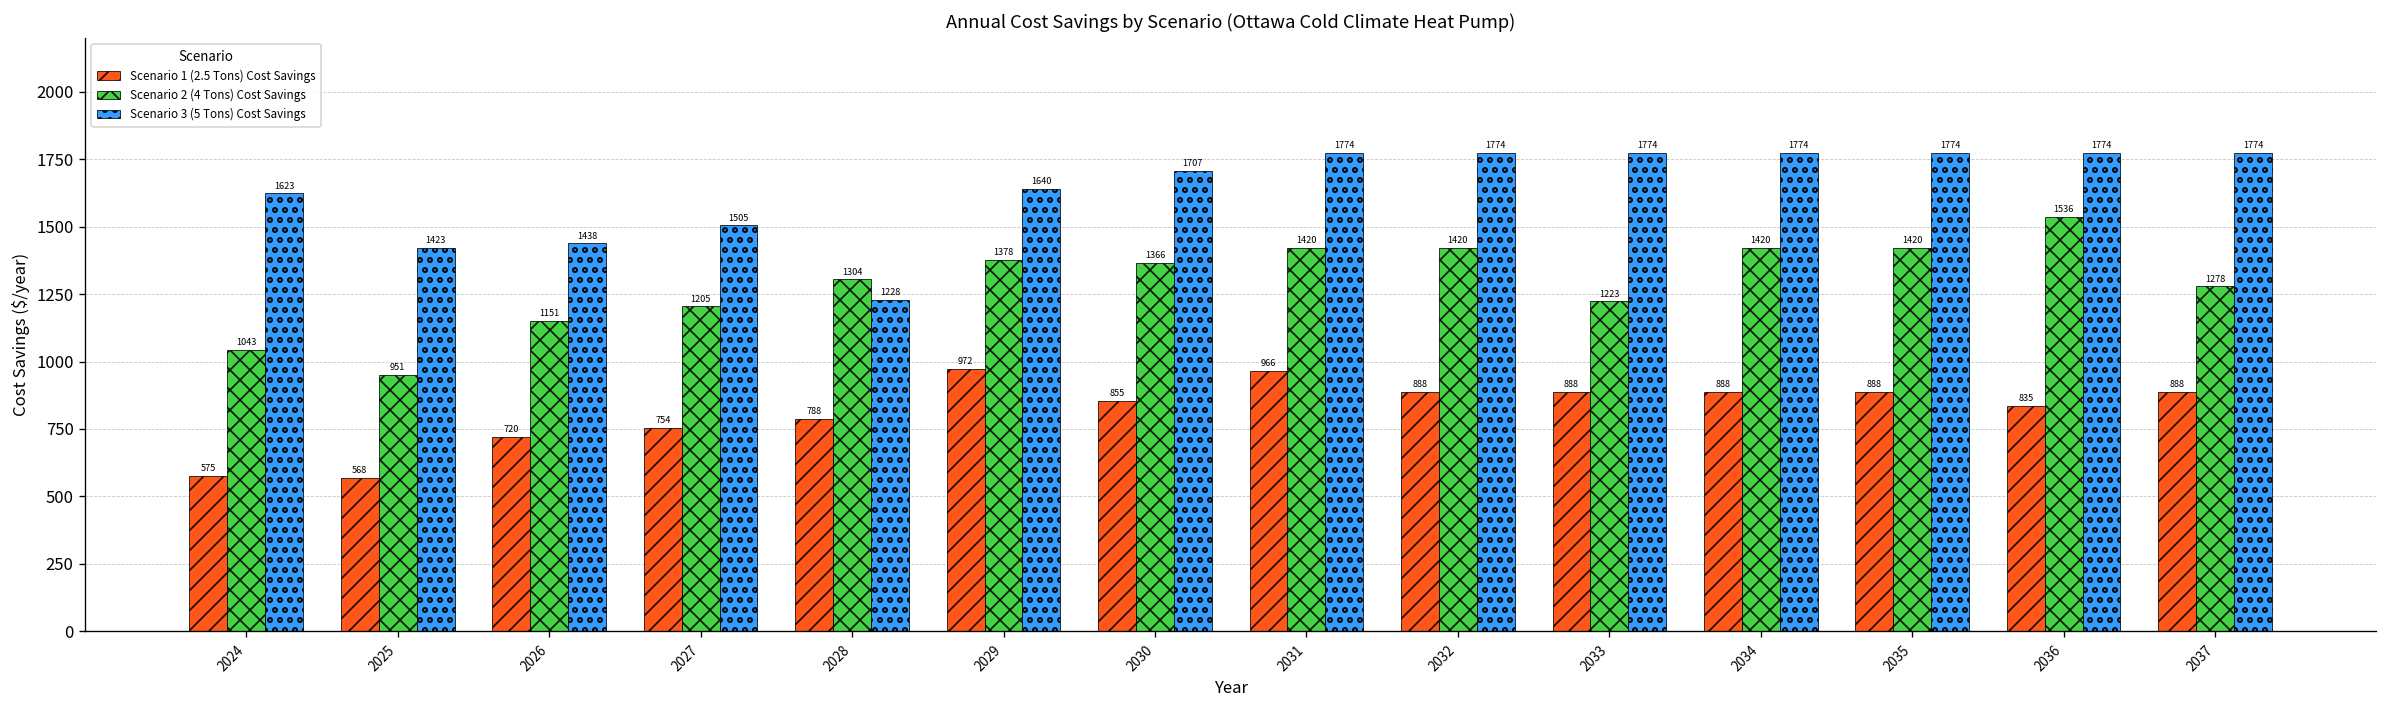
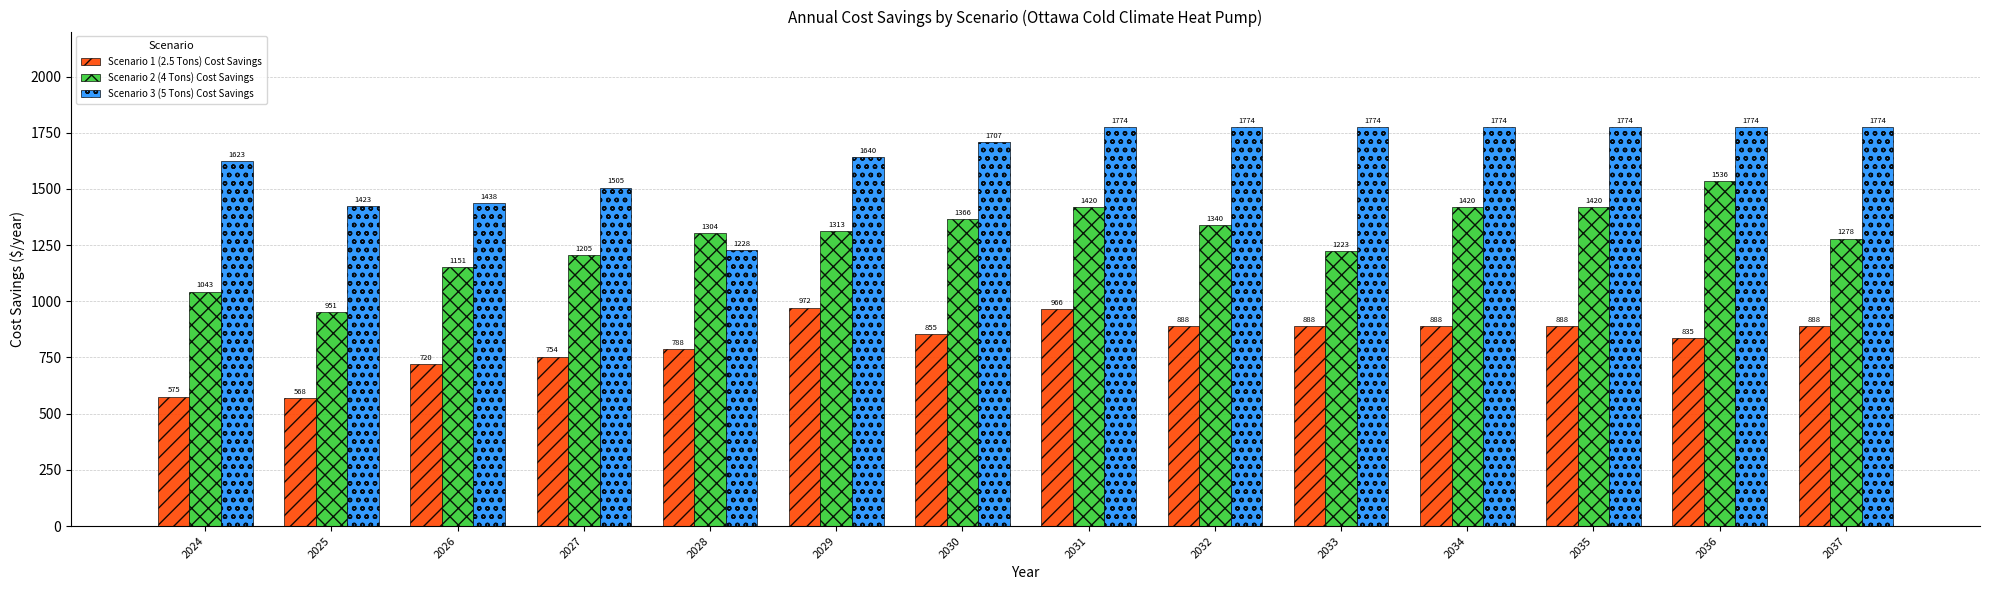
Scenario 2 (4 Tons) Cost Savings, 2029: 1378 -> 1313
Scenario 2 (4 Tons) Cost Savings, 2032: 1420 -> 1340
